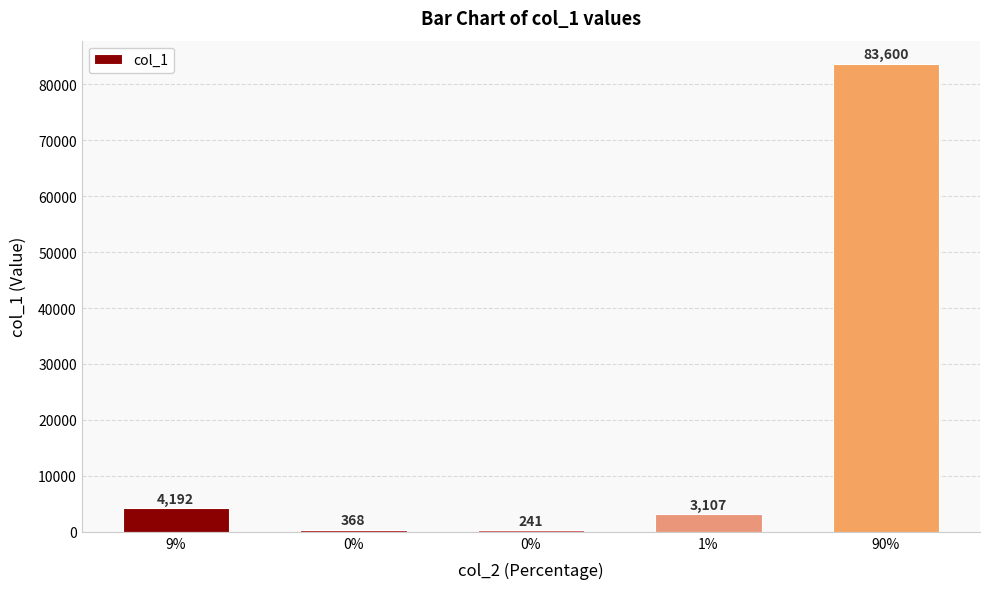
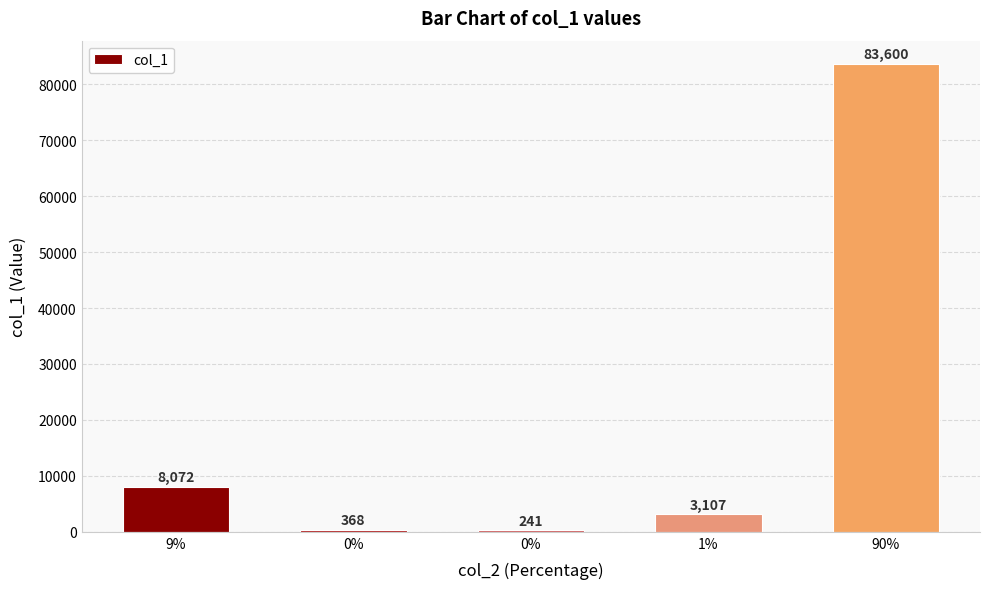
9%: 4,192 -> 8,072
